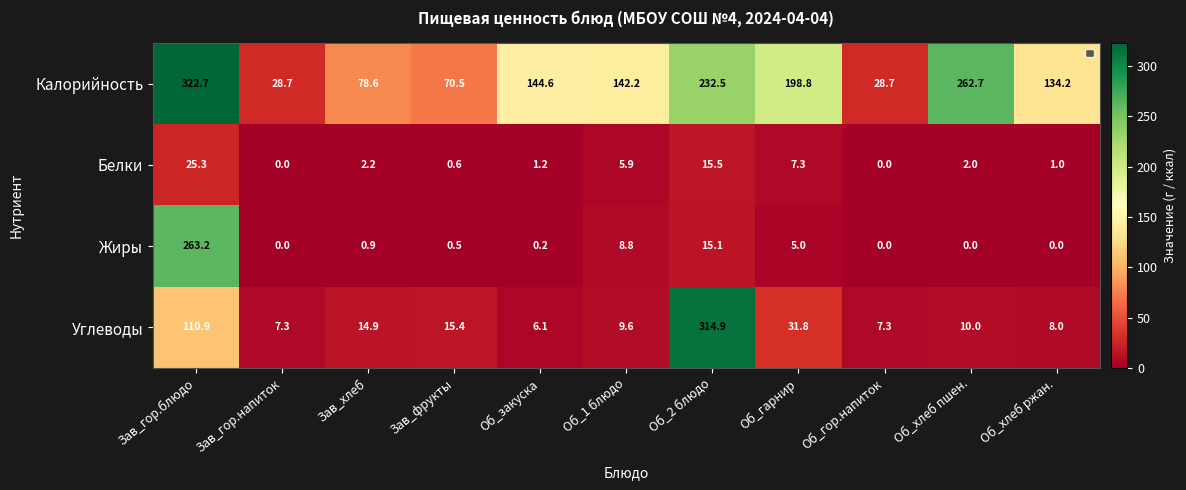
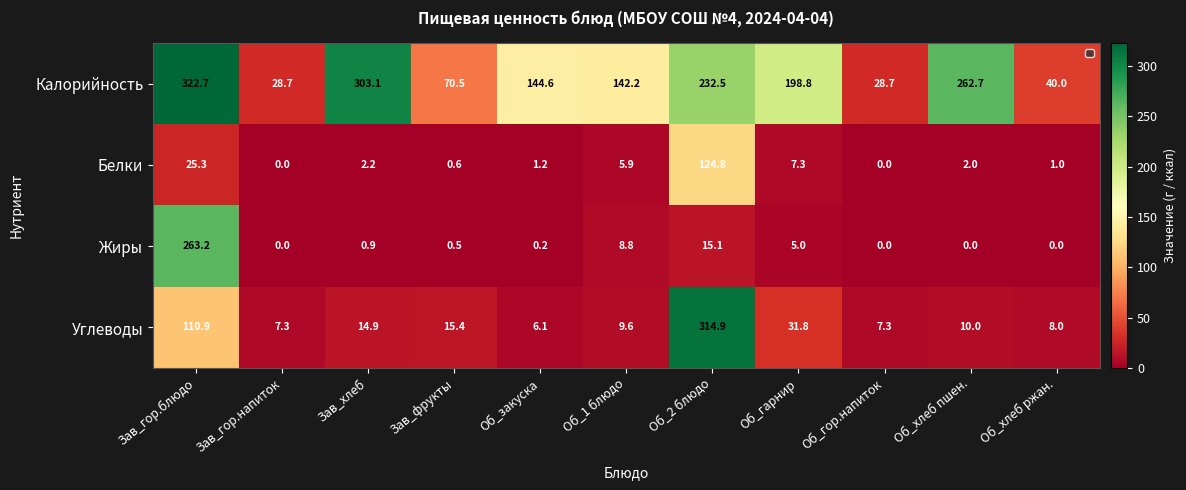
Калорийность, Зав_хлеб: 78.6 -> 303.1
Калорийность, Об_хлеб ржан.: 134.2 -> 40.0
Белки, Об_2 блюдо: 15.5 -> 124.8
